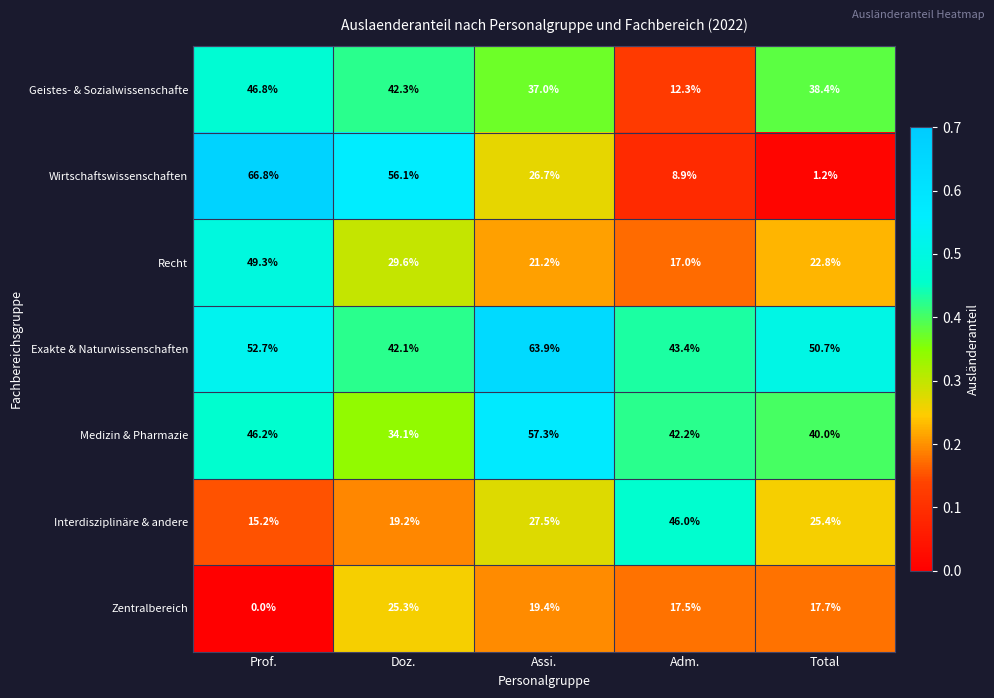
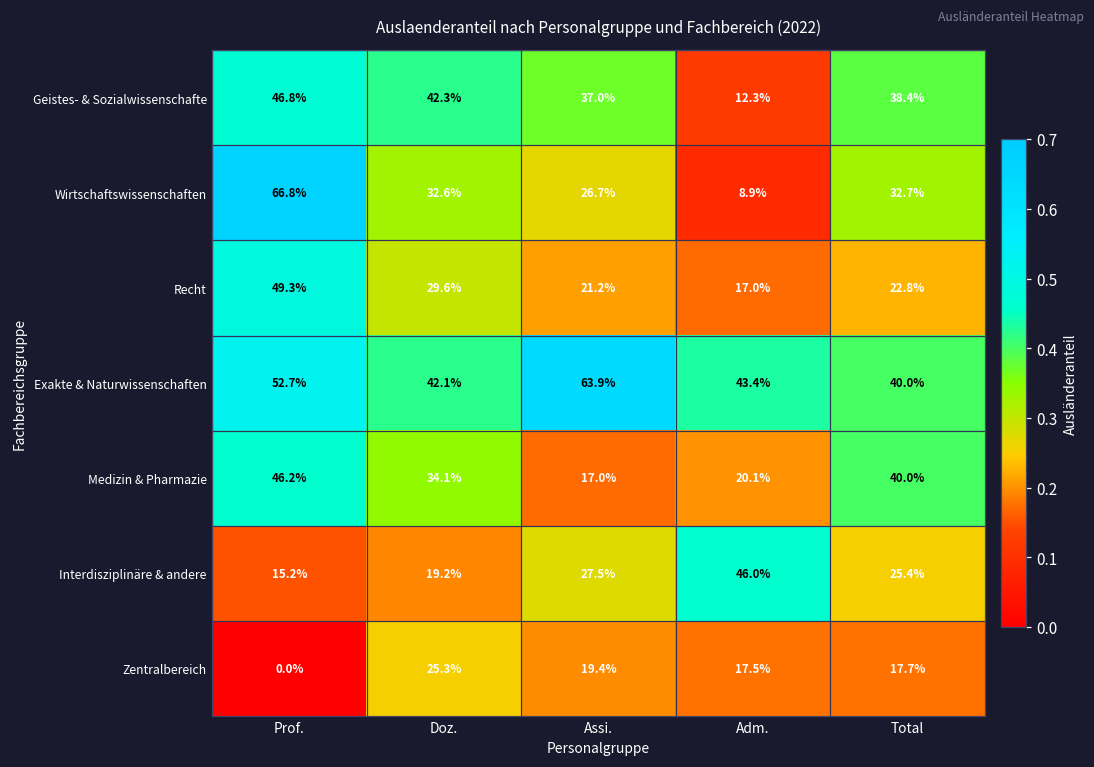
Wirtschaftswissenschaften, Doz.: 56.1% -> 32.6%
Wirtschaftswissenschaften, Total: 1.2% -> 32.7%
Exakte & Naturwissenschaften, Total: 50.7% -> 40.0%
Medizin & Pharmazie, Assi.: 57.3% -> 17.0%
Medizin & Pharmazie, Adm.: 42.2% -> 20.1%
